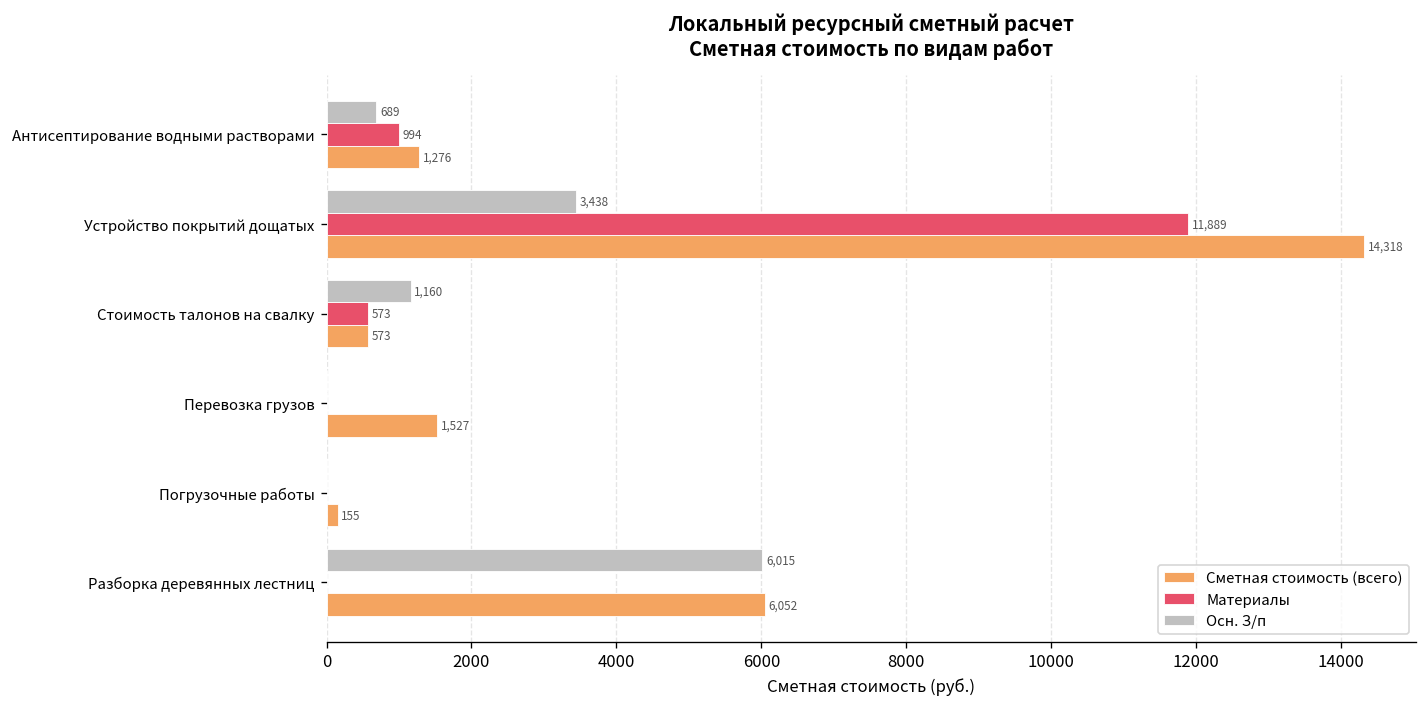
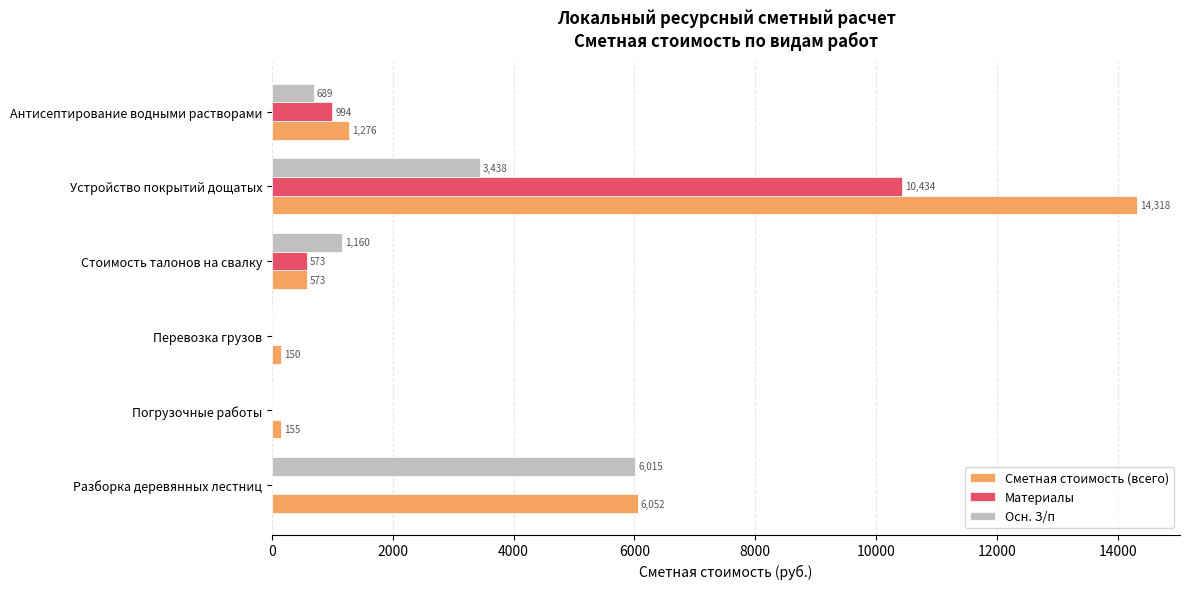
Материалы, Устройство покрытий дощатых: 11,889 -> 10,434
Сметная стоимость (всего), Перевозка грузов: 1,527 -> 150
